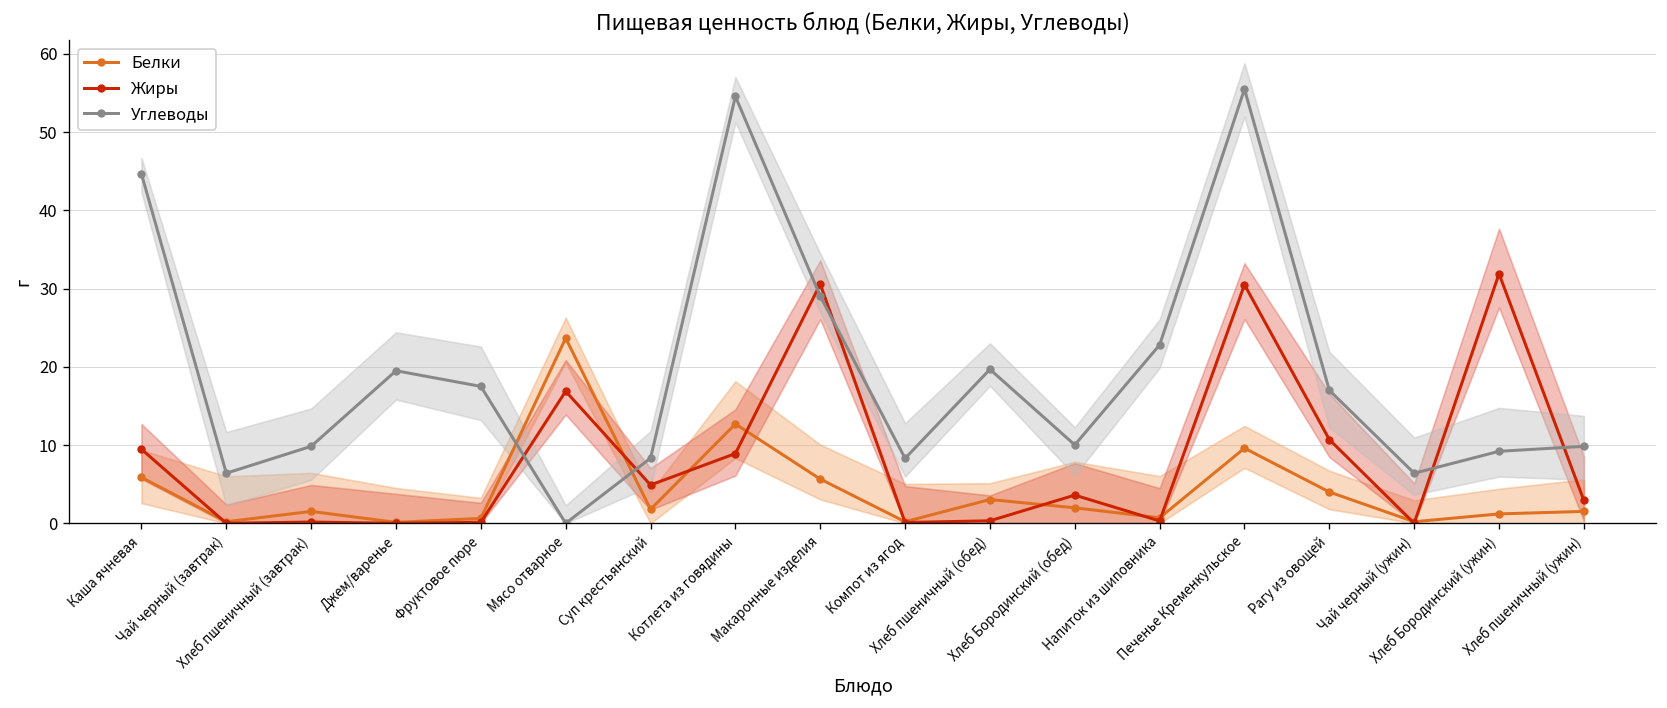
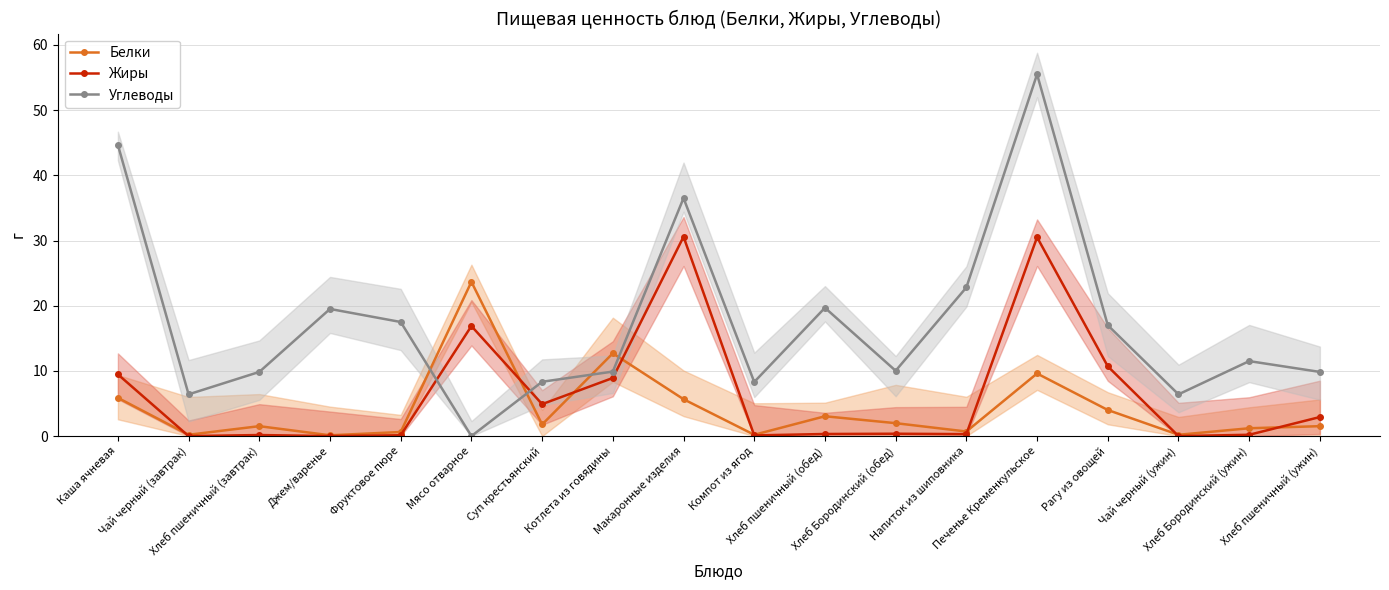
Углеводы, Котлета из говядины: 55 -> 10
Углеводы, Макаронные изделия: 29 -> 37
Жиры, Хлеб Бородинский (обед): 4 -> 0
Жиры, Хлеб Бородинский (ужин): 32 -> 0
Углеводы, Хлеб Бородинский (ужин): 9 -> 12
